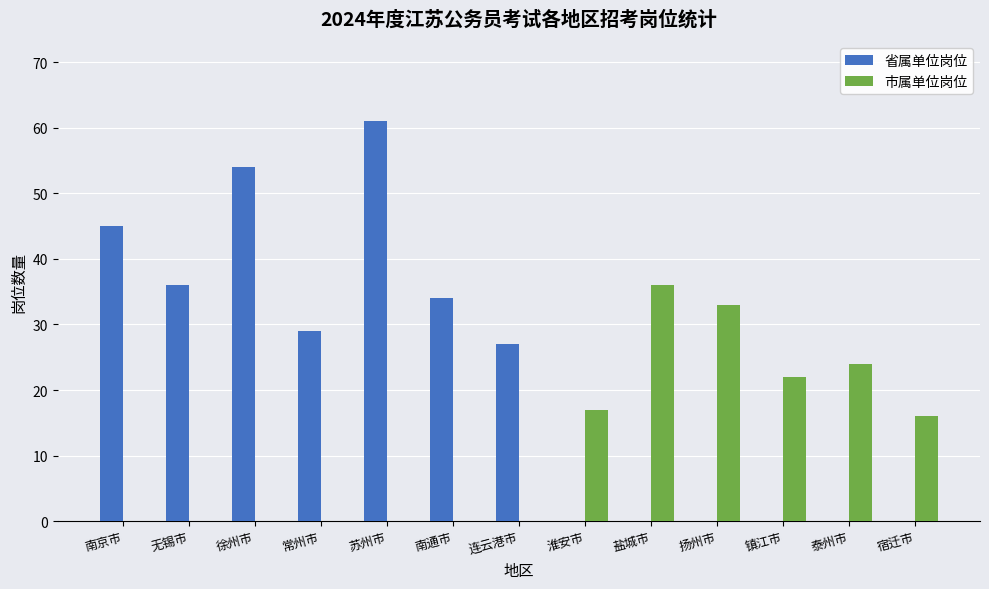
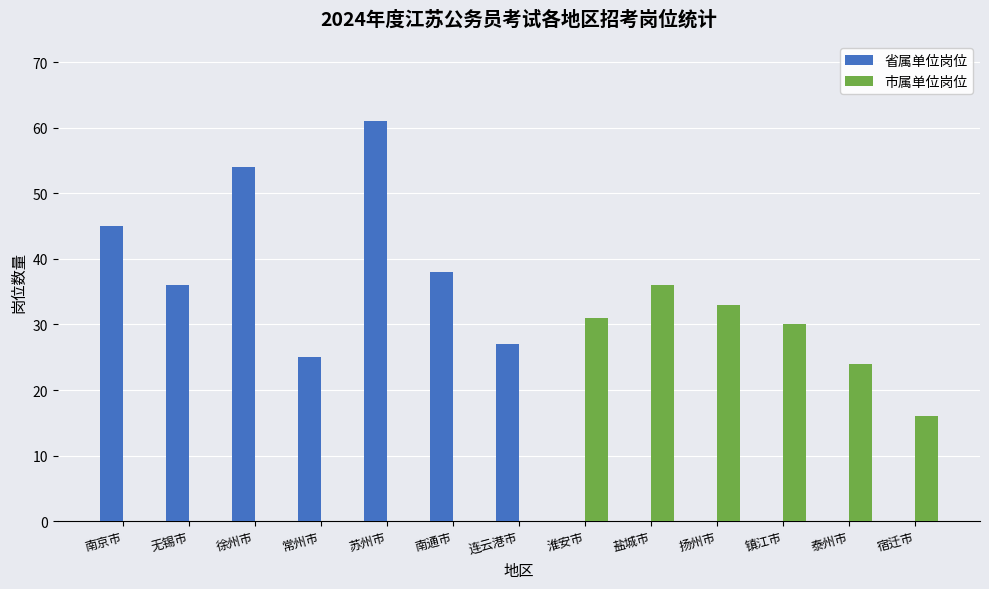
省属单位岗位, 常州市: 29 -> 25
省属单位岗位, 南通市: 34 -> 38
市属单位岗位, 淮安市: 17 -> 31
市属单位岗位, 镇江市: 22 -> 30
